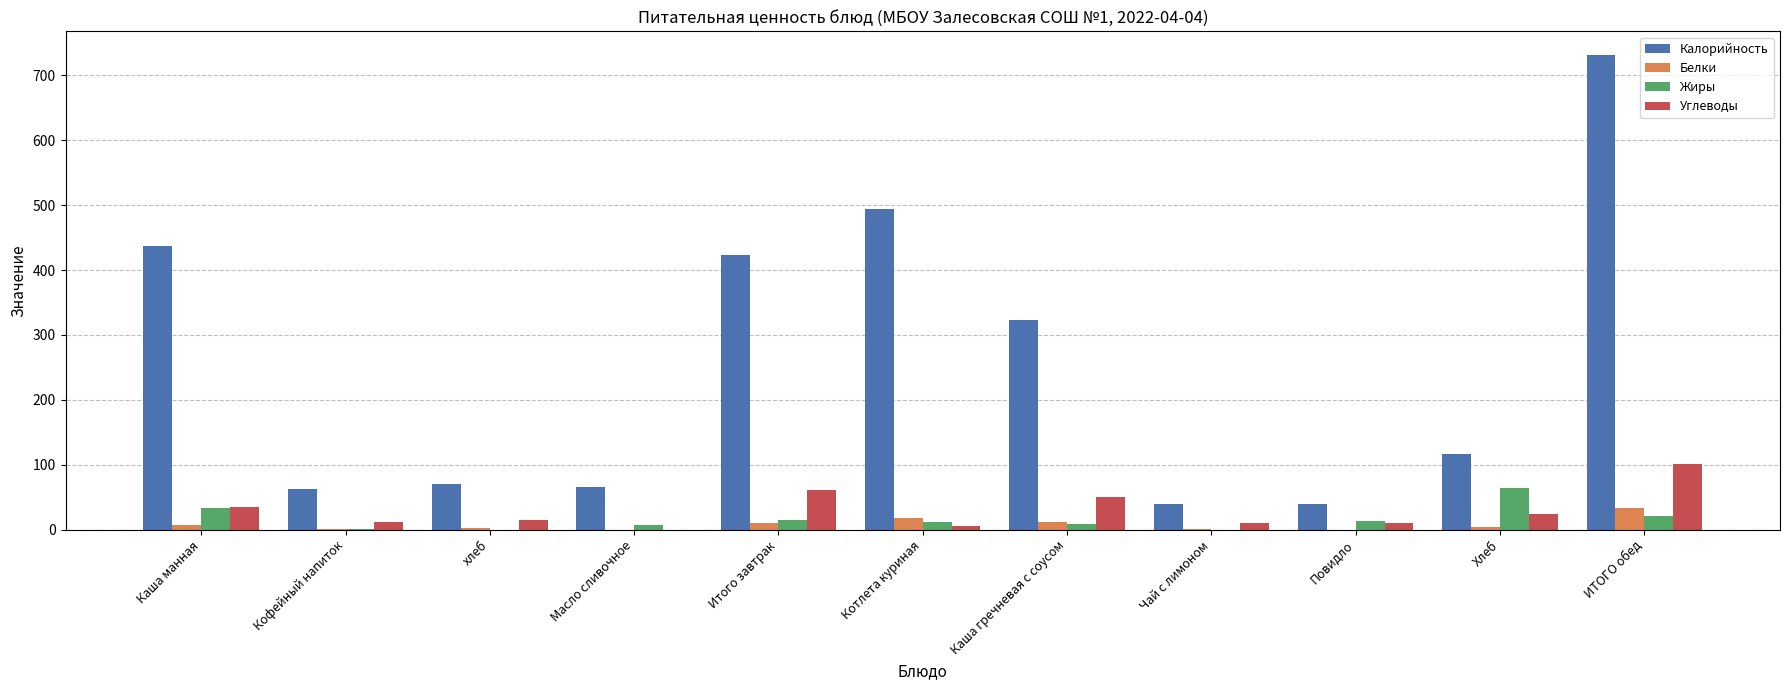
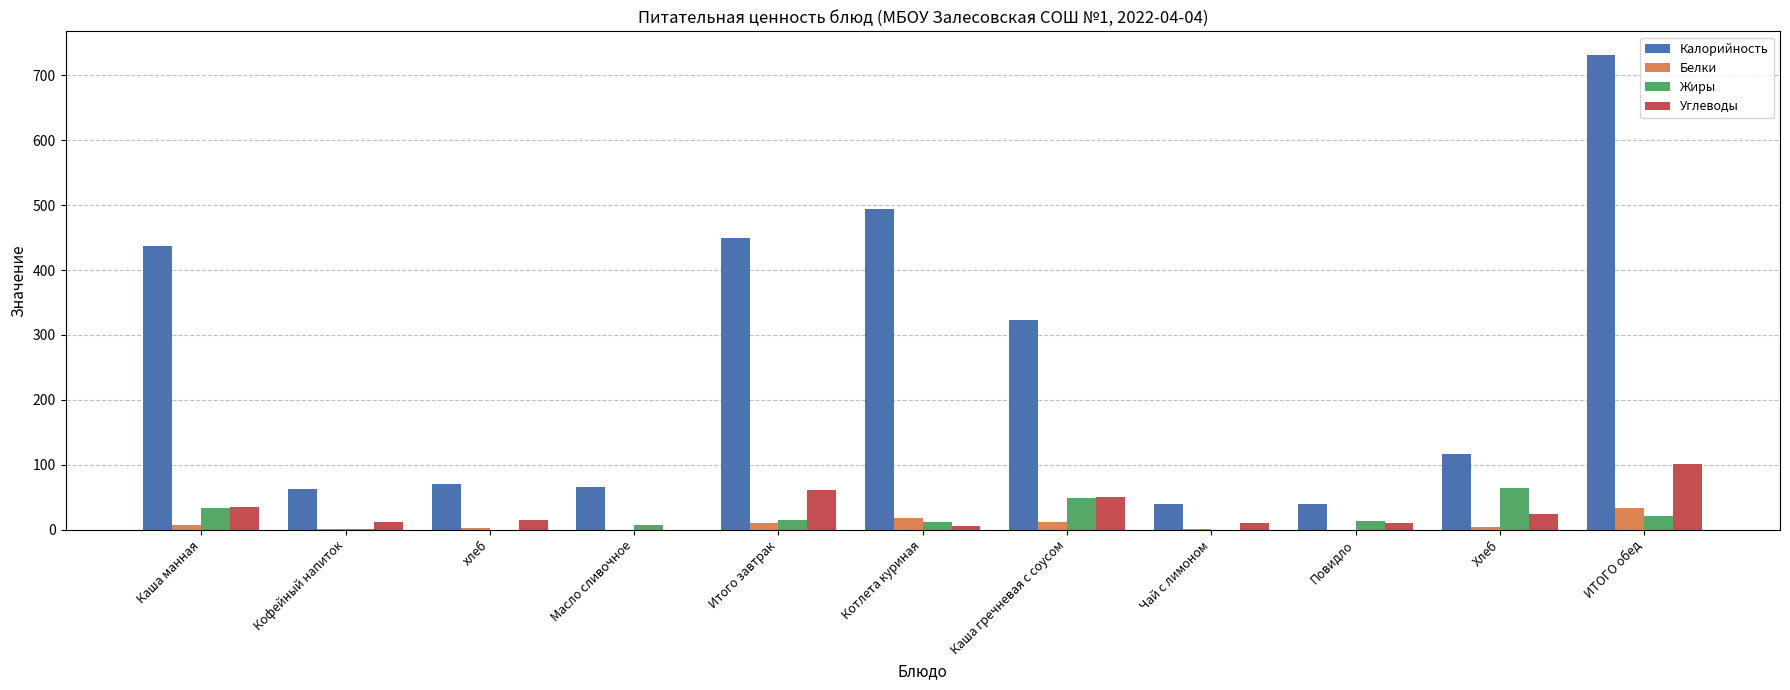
Калорийность, Итого завтрак: 420 -> 450
Жиры, Каша гречневая с соусом: 10 -> 50
